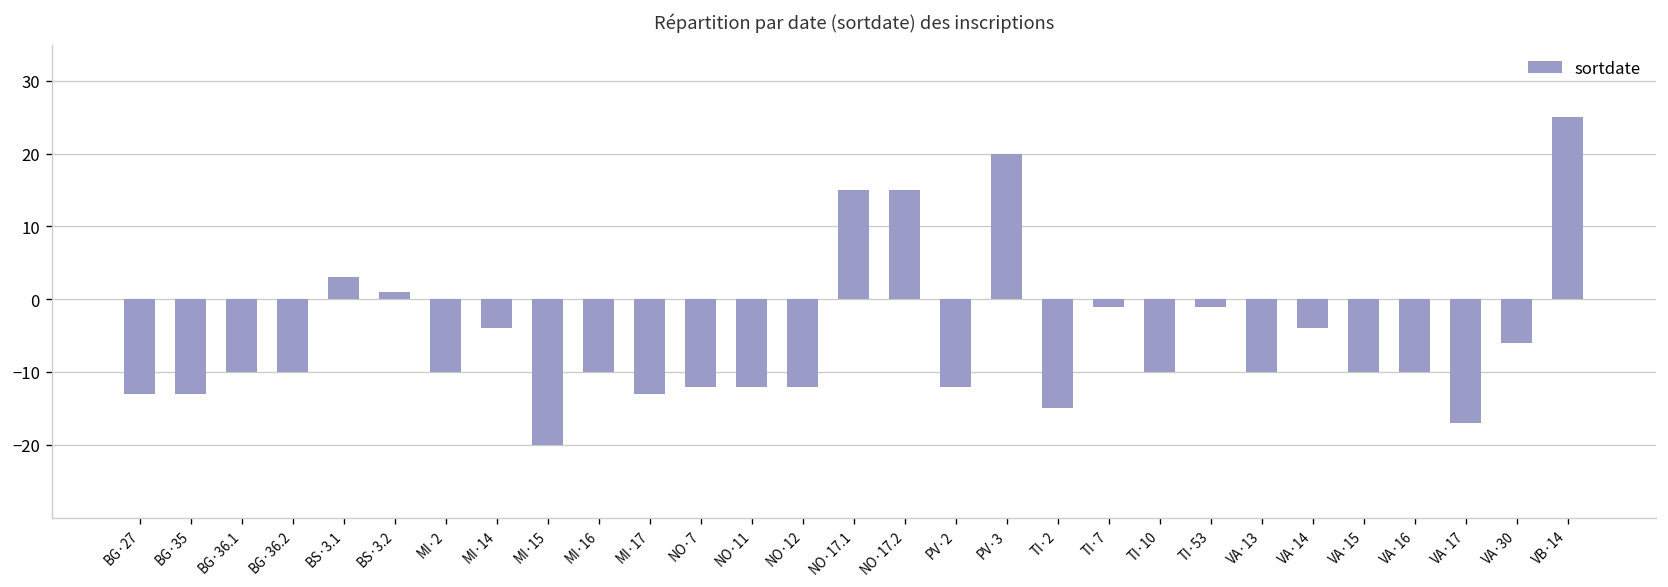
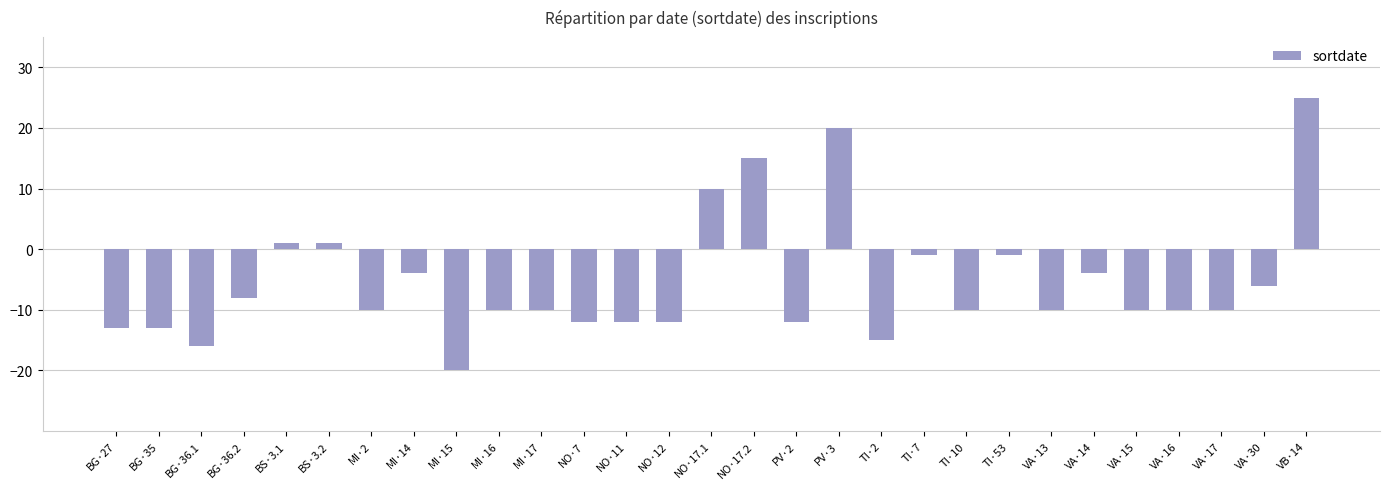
BG·36.1: -10 -> -16
BG·36.2: -10 -> -8
BS·3.1: 3 -> 1
MI·17: -13 -> -10
NO·17.1: 15 -> 10
VA·17: -17 -> -10
